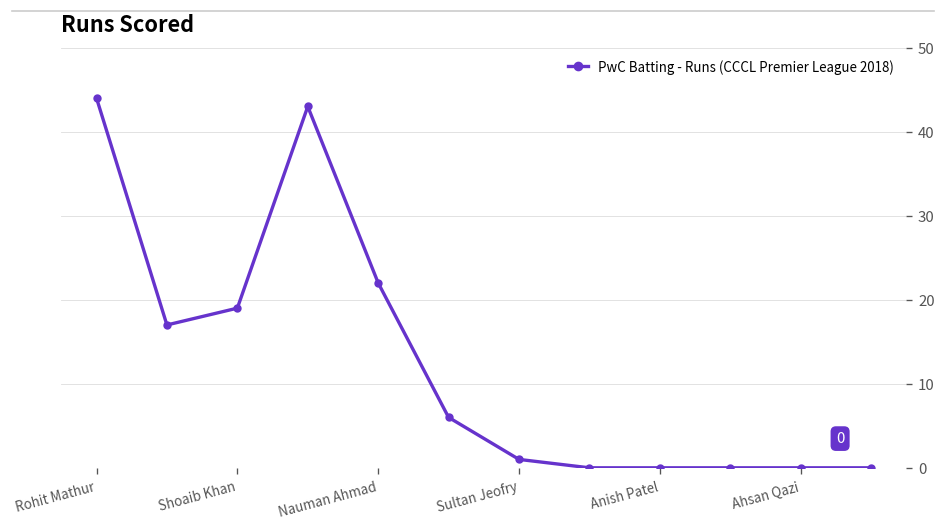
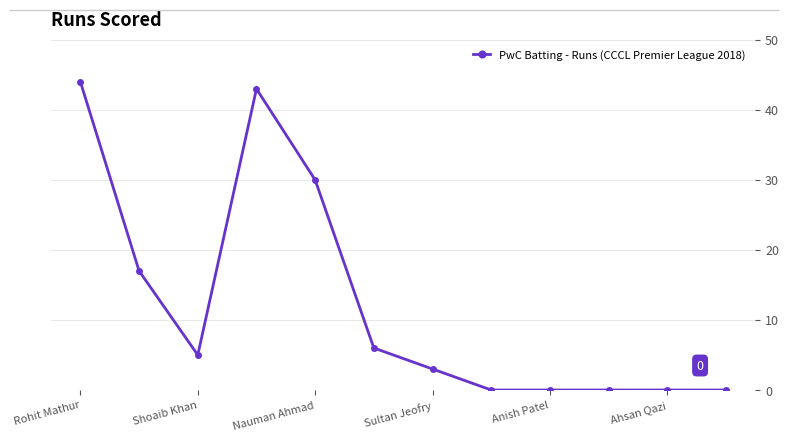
Shoaib Khan: 19 -> 5
Nauman Ahmad: 22 -> 30
Sultan Jeofry: 1 -> 3
